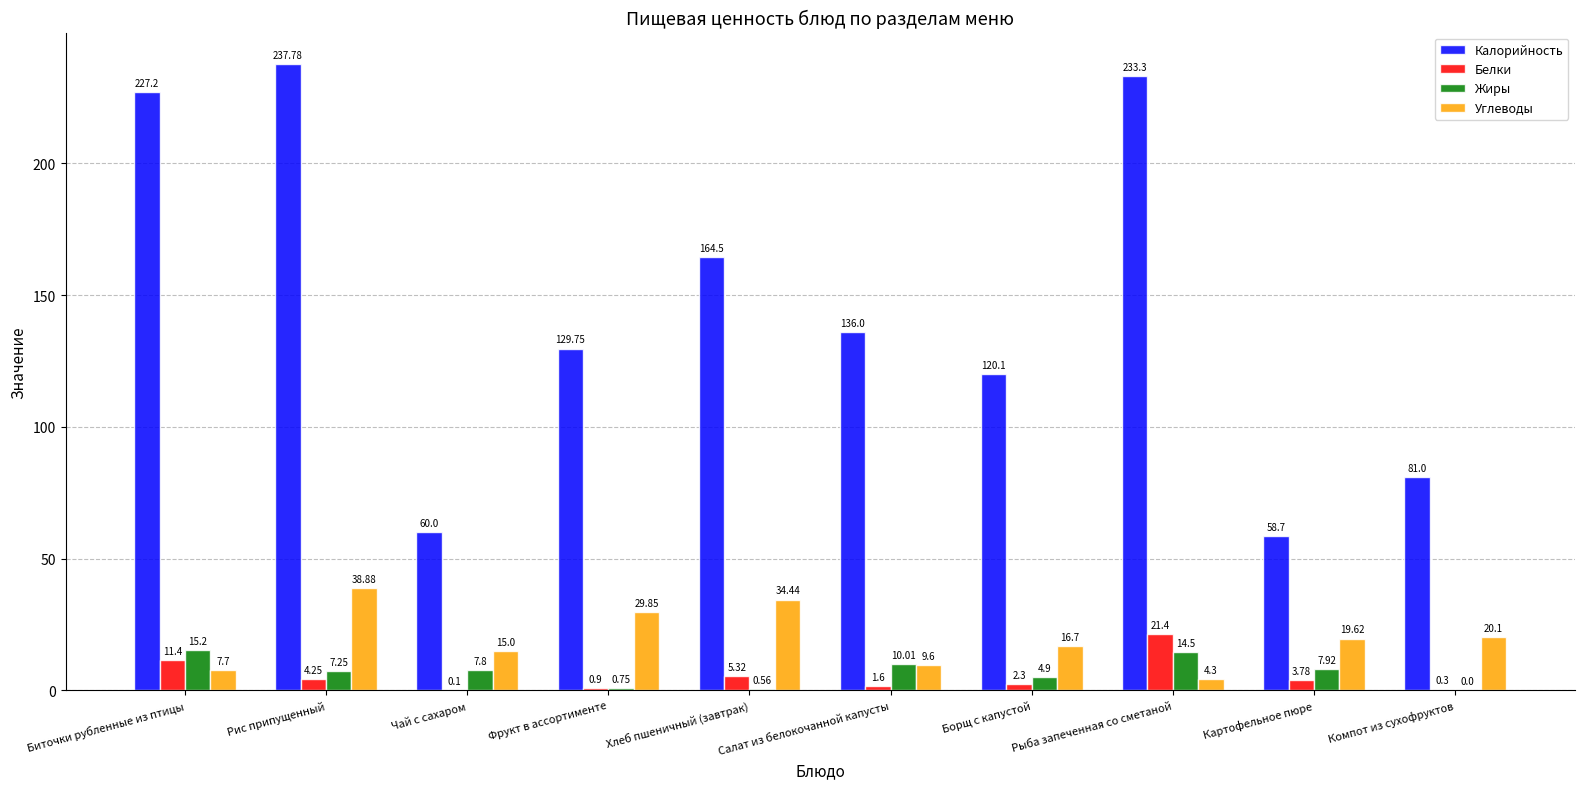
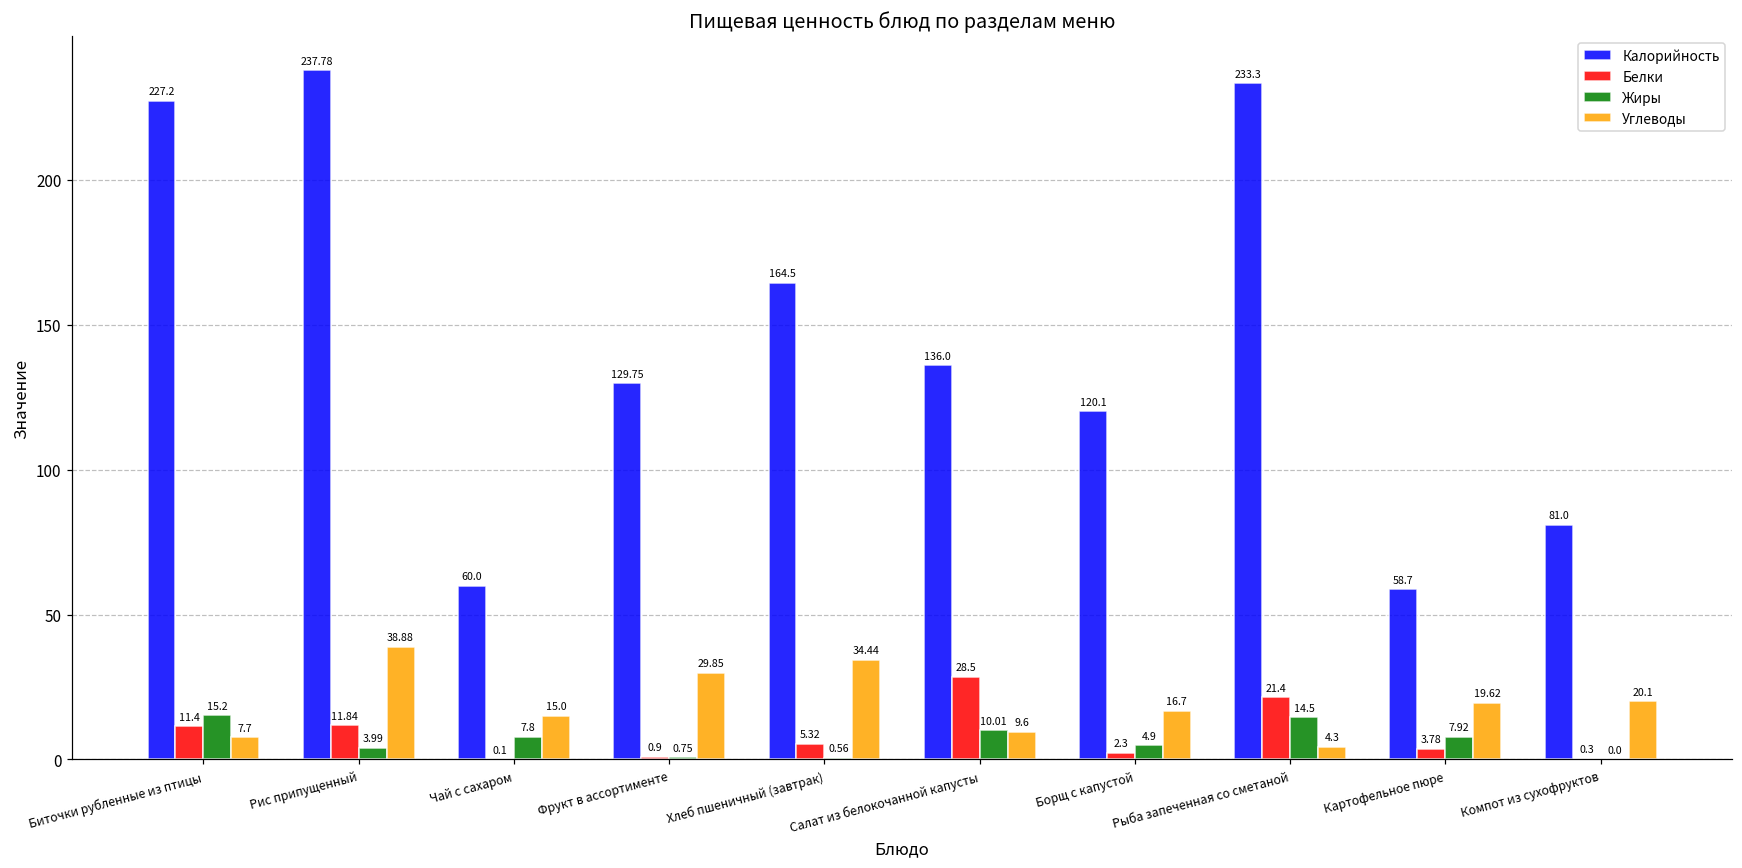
Белки, Рис припущенный: 4.25 -> 11.84
Жиры, Рис припущенный: 7.25 -> 3.99
Белки, Салат из белокочанной капусты: 1.6 -> 28.5
